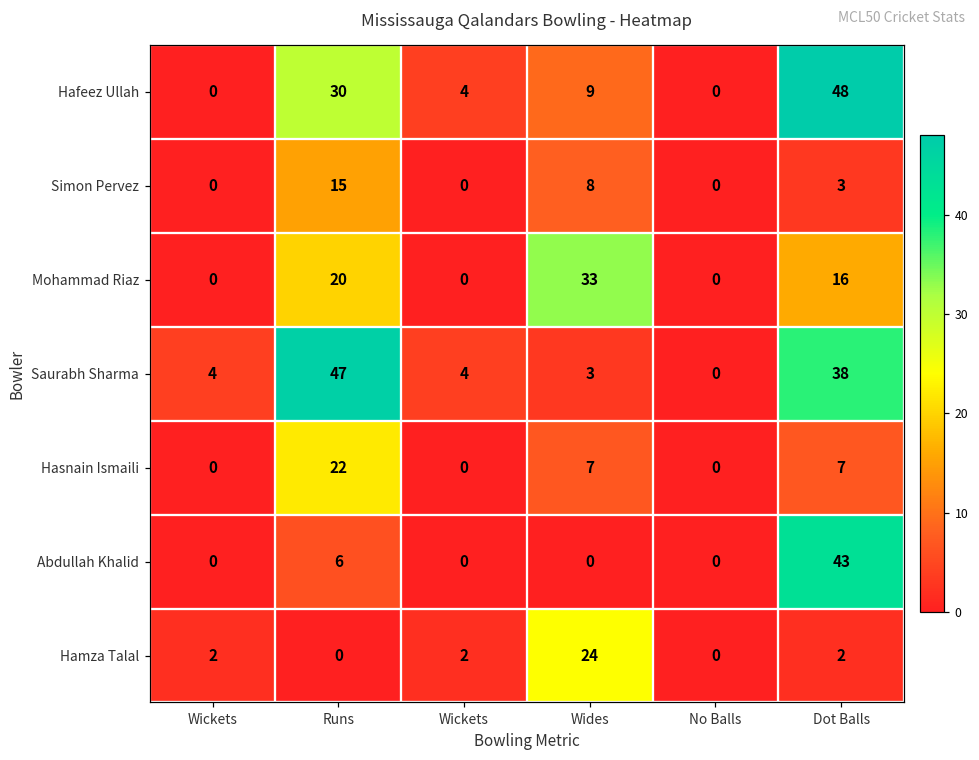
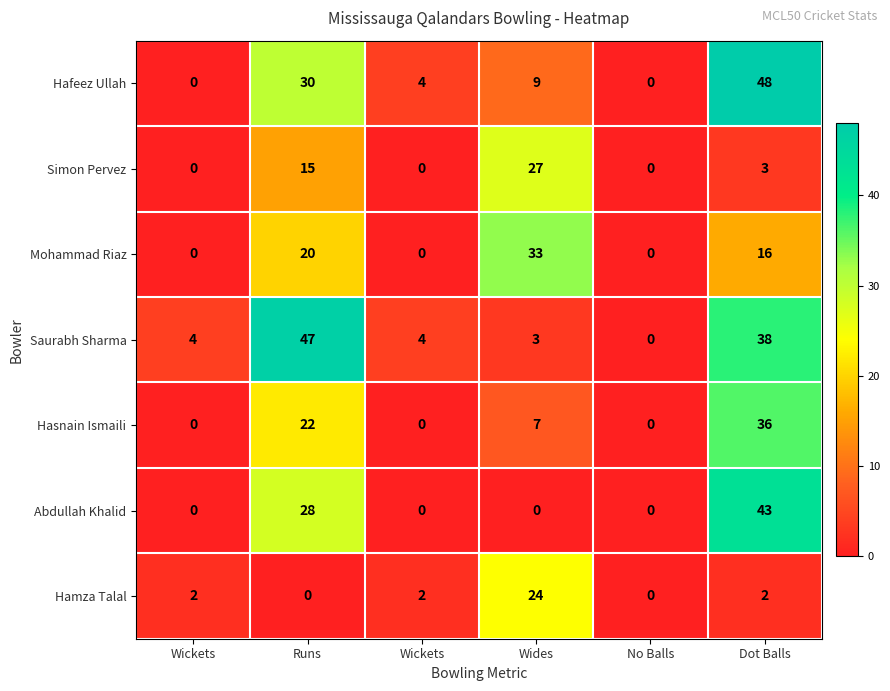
Simon Pervez, Wides: 8 -> 27
Hasnain Ismaili, Dot Balls: 7 -> 36
Abdullah Khalid, Runs: 6 -> 28
